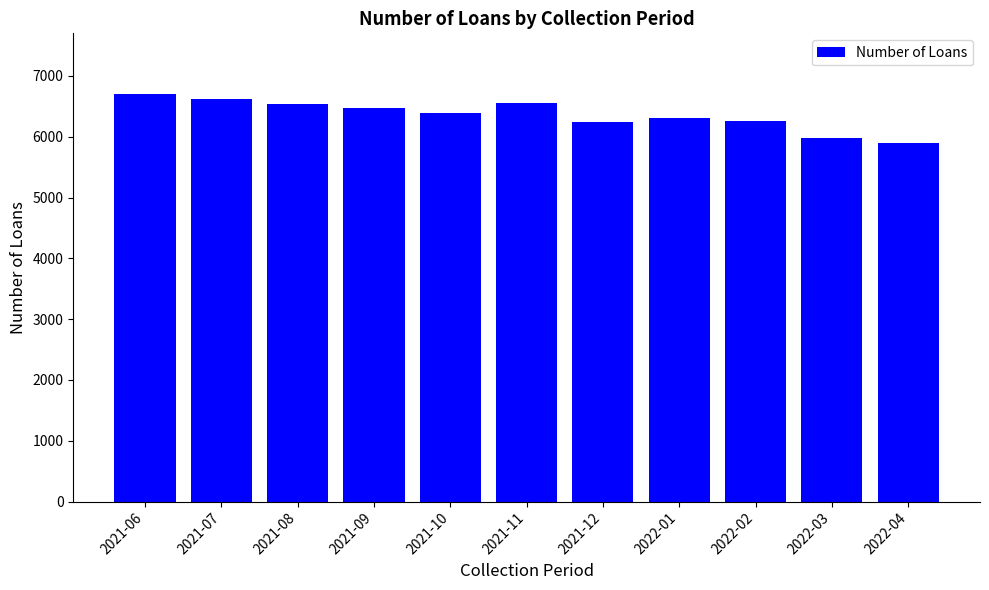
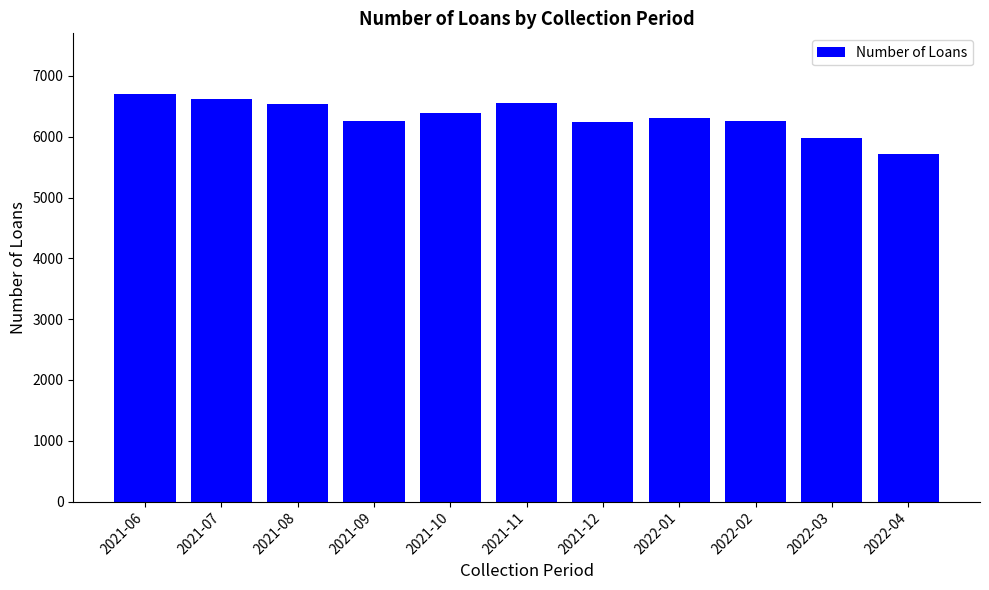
2021-09: 6500 -> 6300
2022-04: 5900 -> 5700
